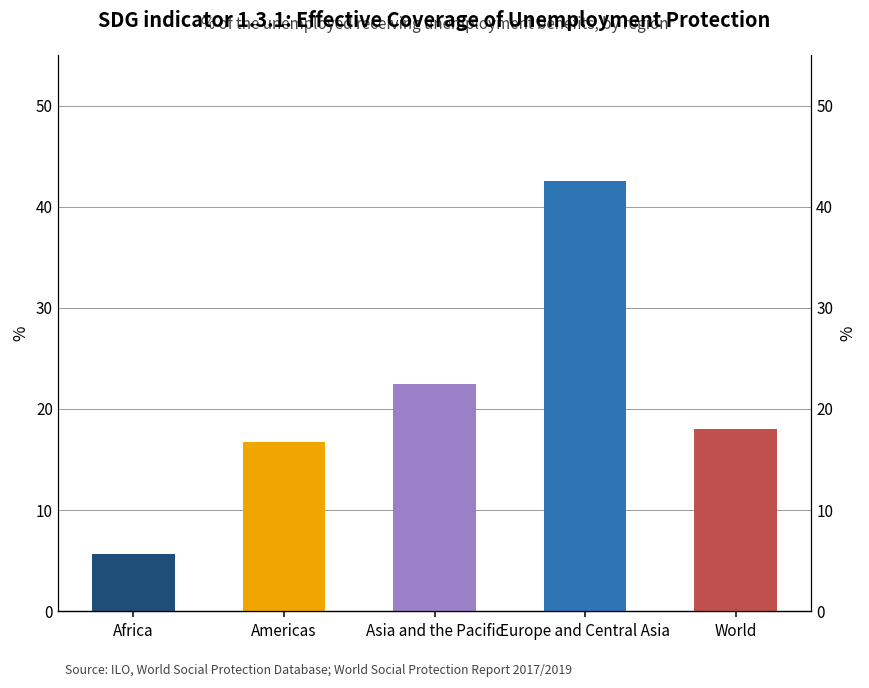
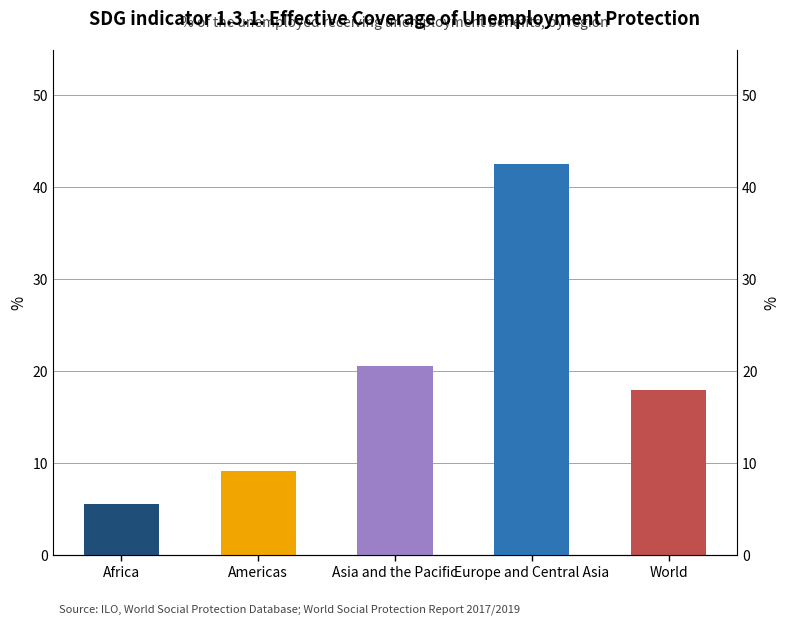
Americas: 17 -> 9
Asia and the Pacific: 23 -> 21
